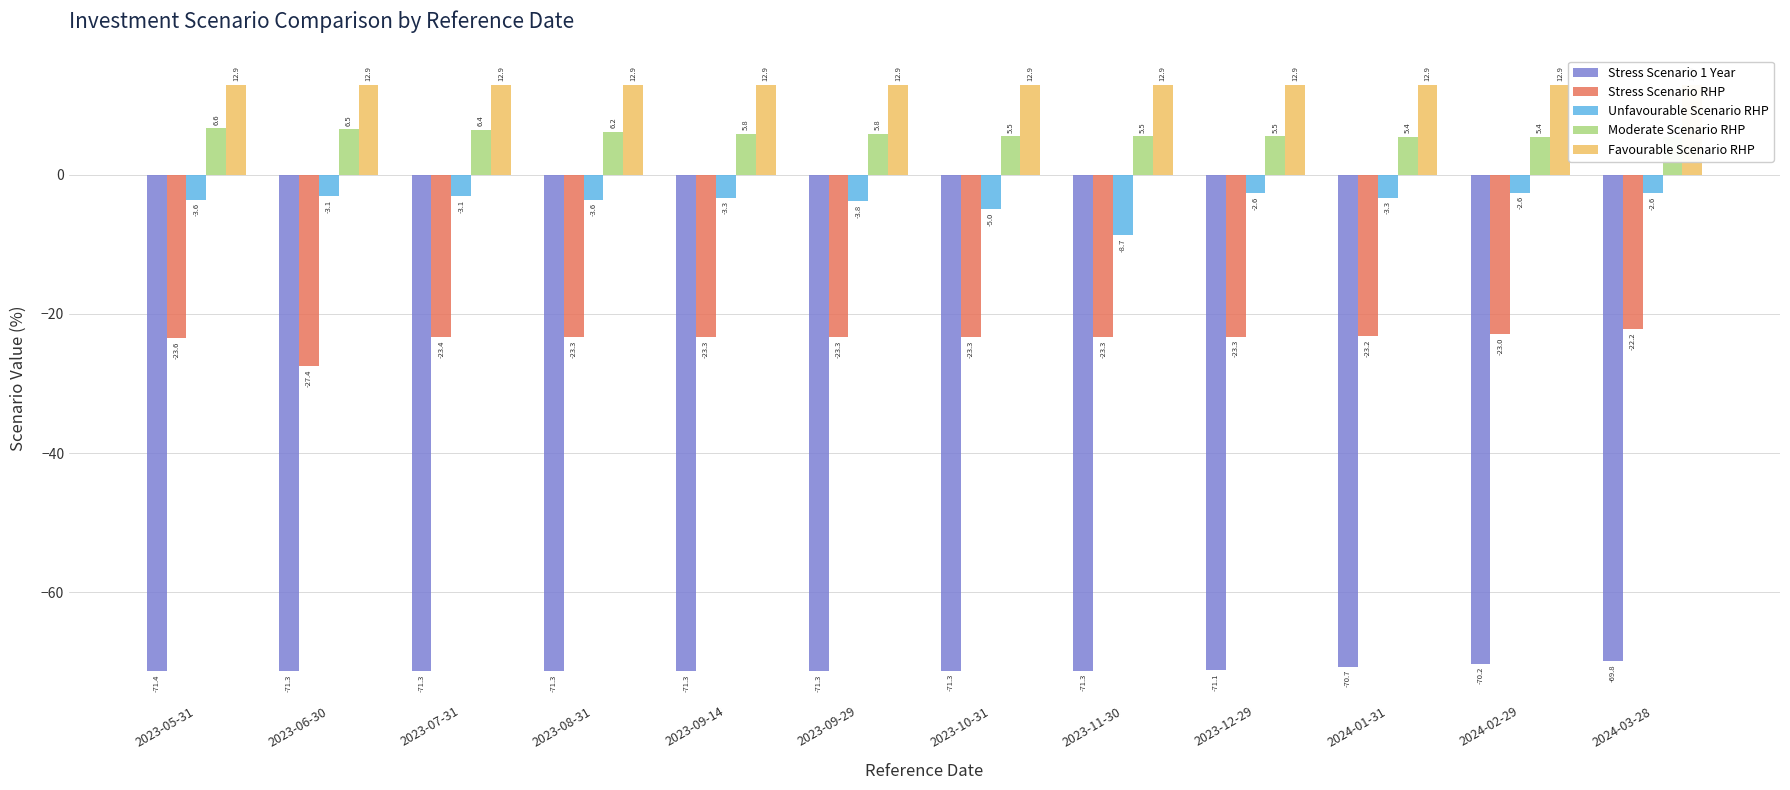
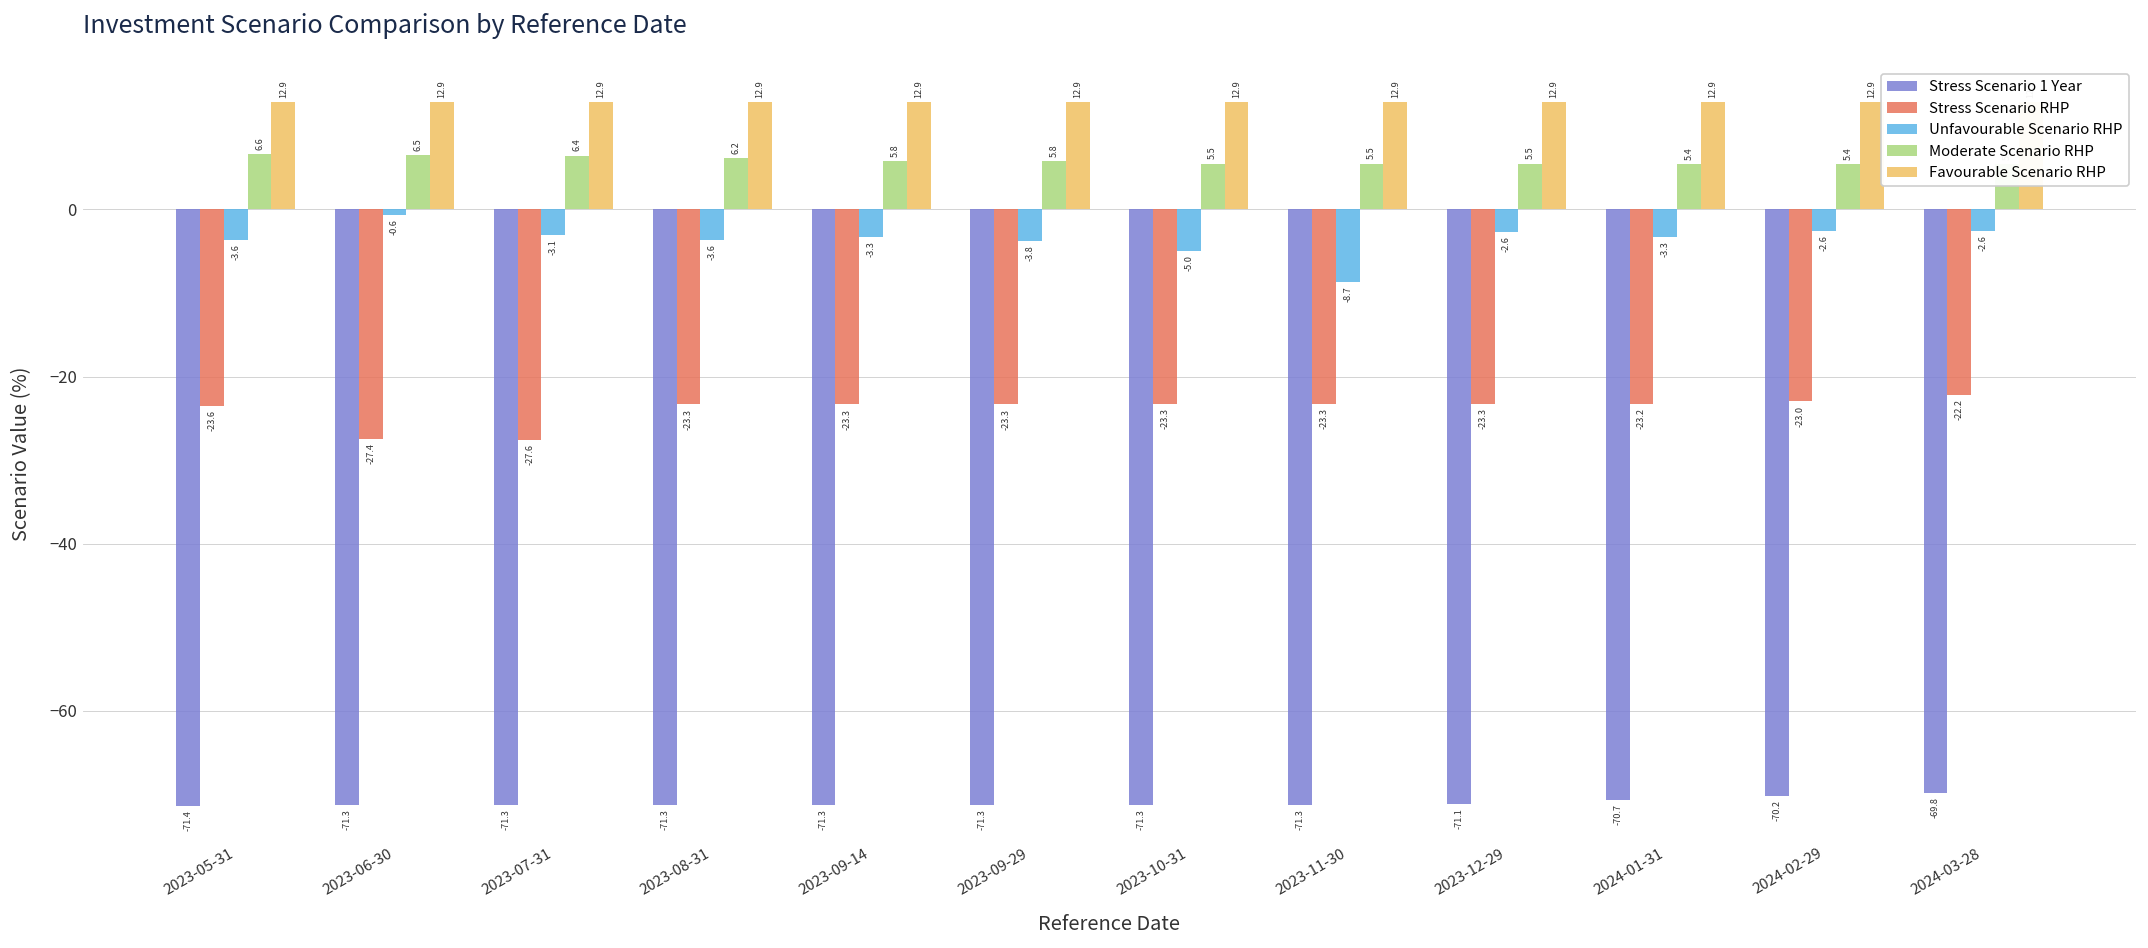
Unfavourable Scenario RHP, 2023-06-30: -3.1 -> -0.6
Stress Scenario RHP, 2023-07-31: -23.4 -> -27.6
